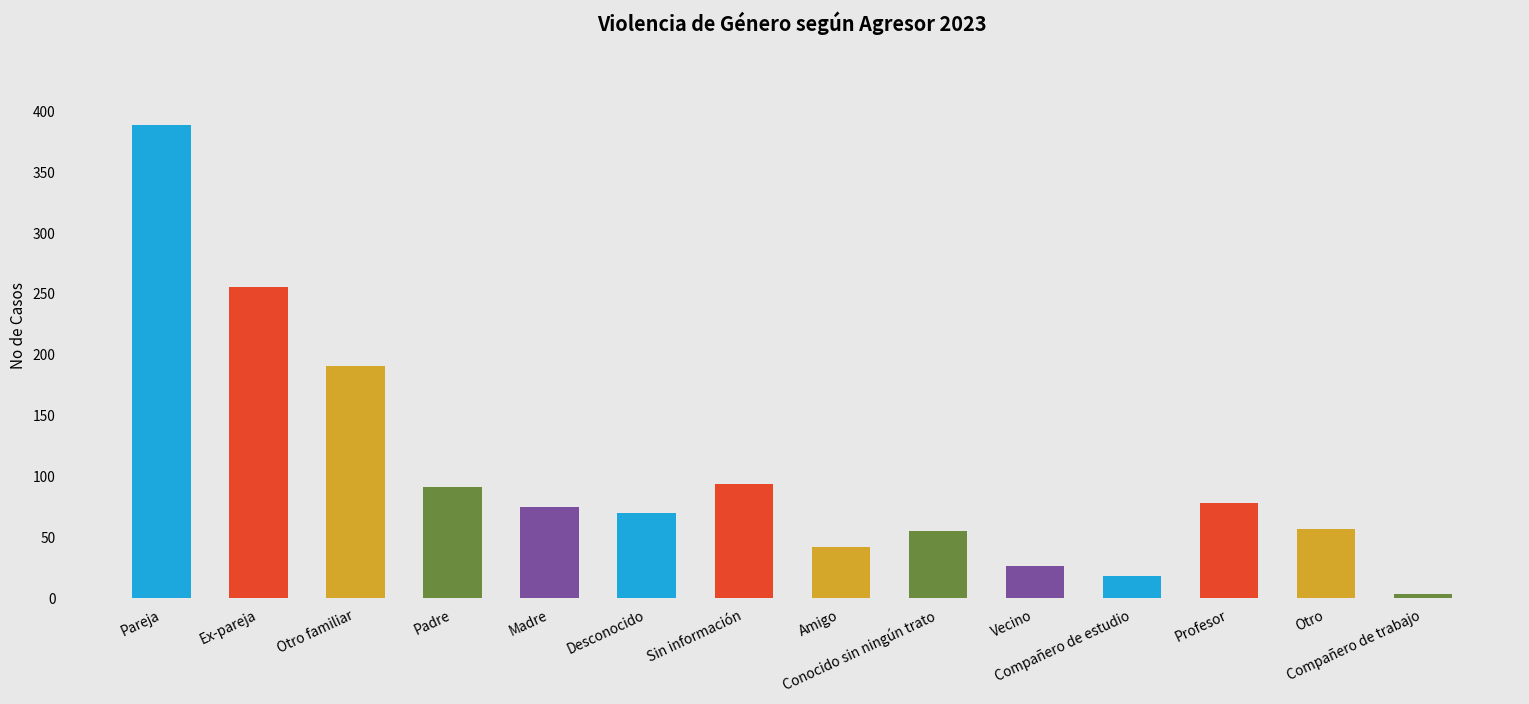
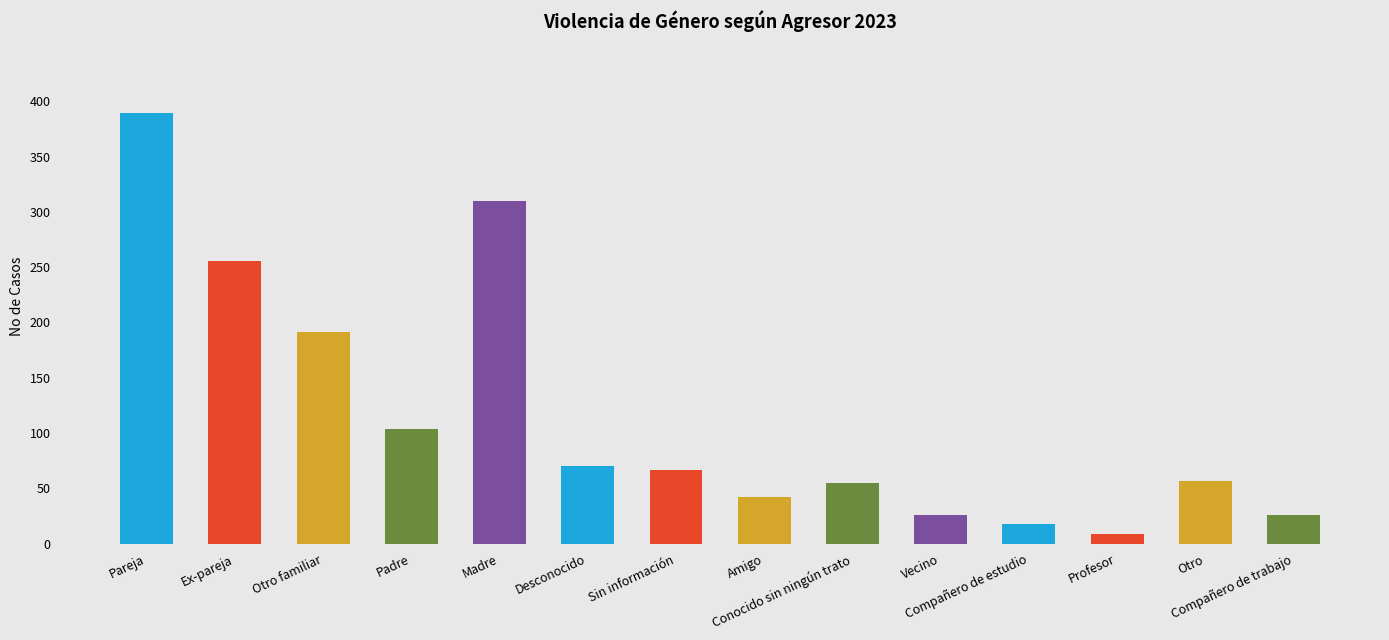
Padre: 91 -> 104
Madre: 75 -> 310
Sin información: 94 -> 67
Profesor: 78 -> 9
Compañero de trabajo: 3 -> 26
